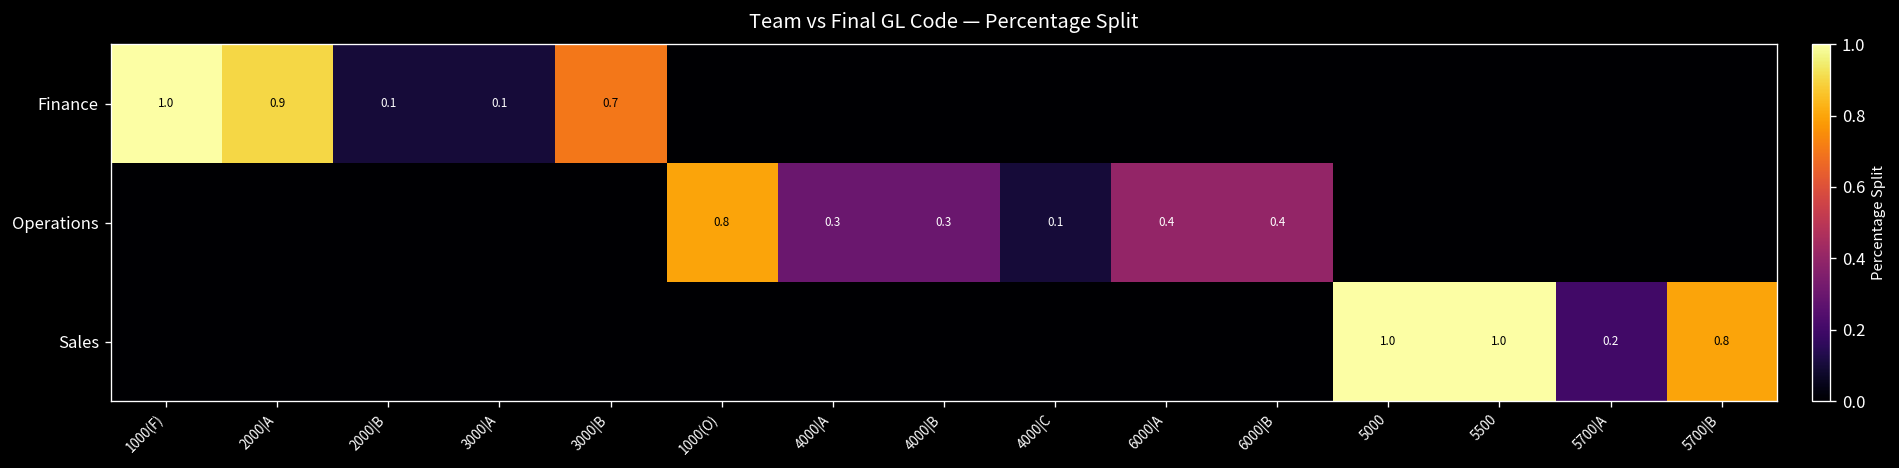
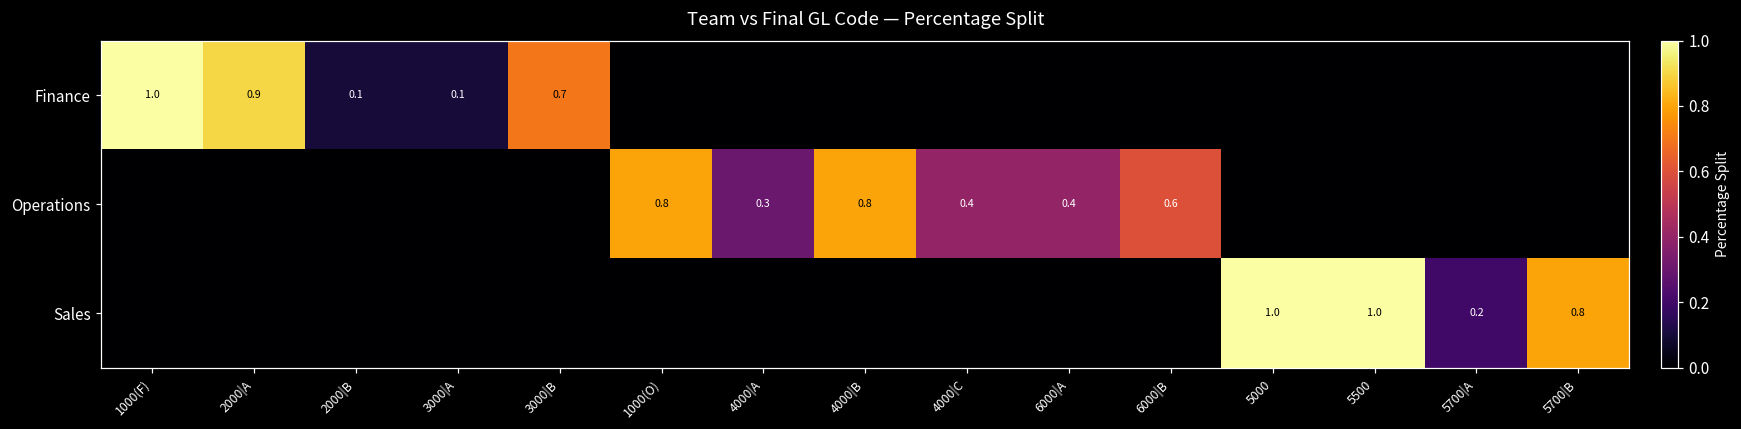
Operations, 4000|B: 0.3 -> 0.8
Operations, 4000|C: 0.1 -> 0.4
Operations, 6000|B: 0.4 -> 0.6
